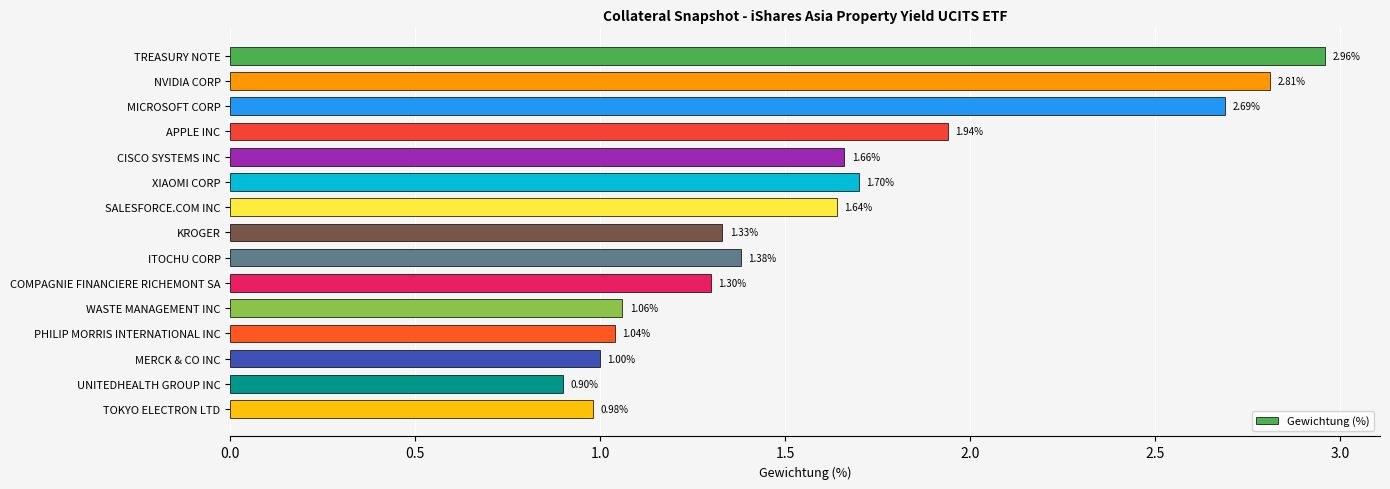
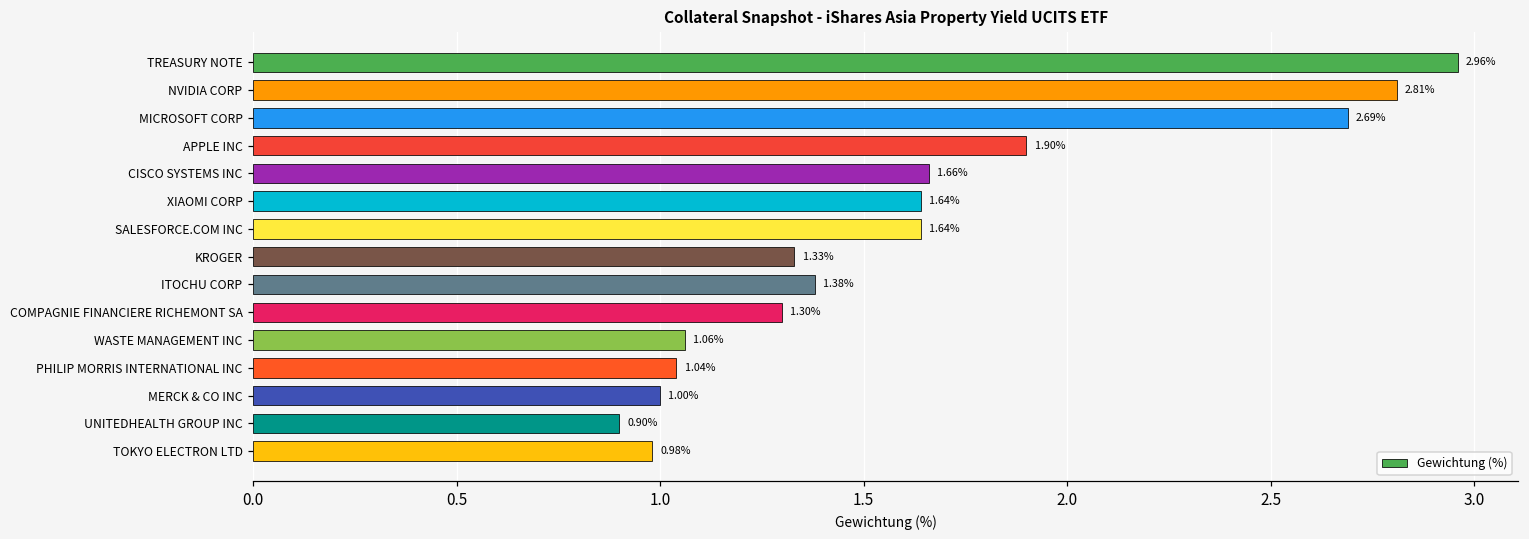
APPLE INC: 1.94% -> 1.90%
XIAOMI CORP: 1.70% -> 1.64%
